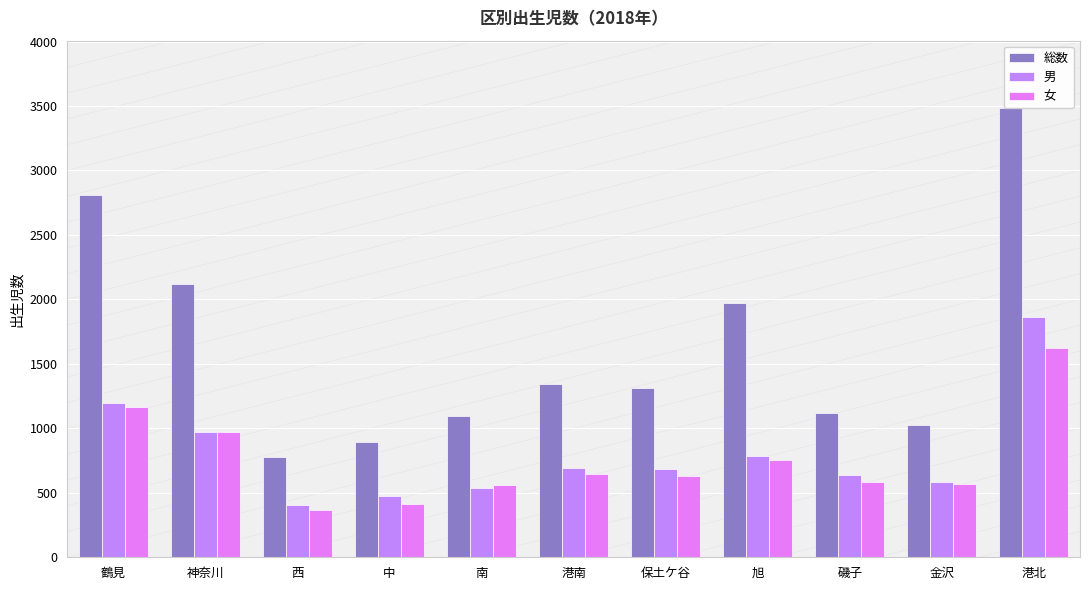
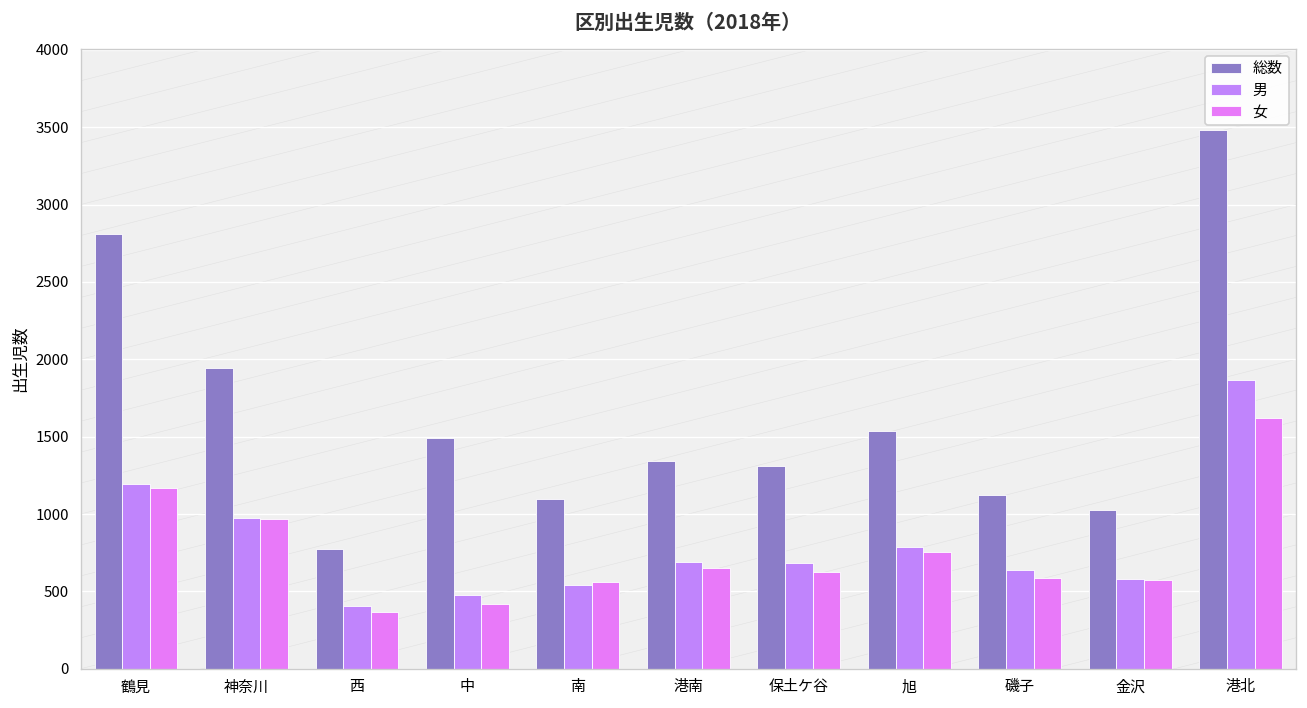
総数, 神奈川: 2120 -> 1940
総数, 中: 890 -> 1490
総数, 旭: 1970 -> 1540
